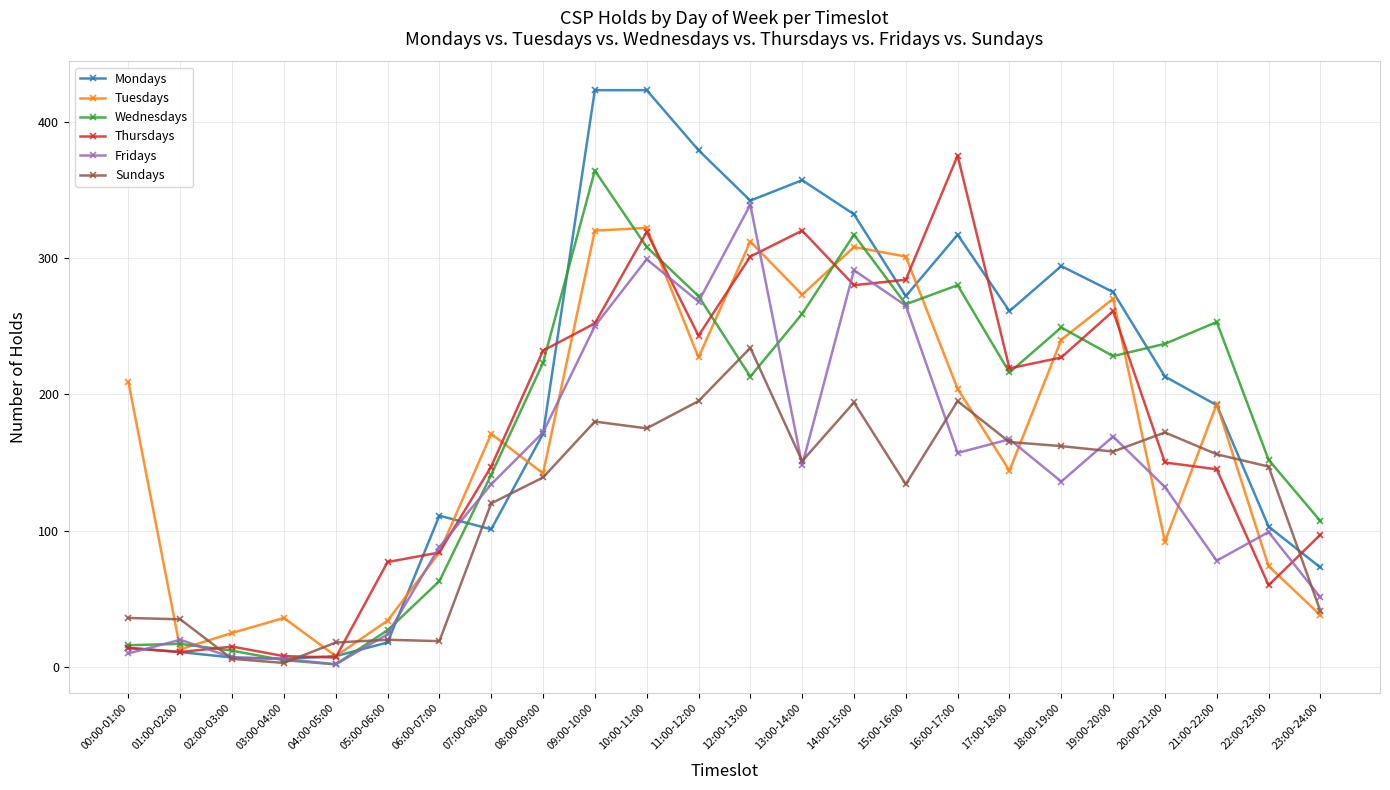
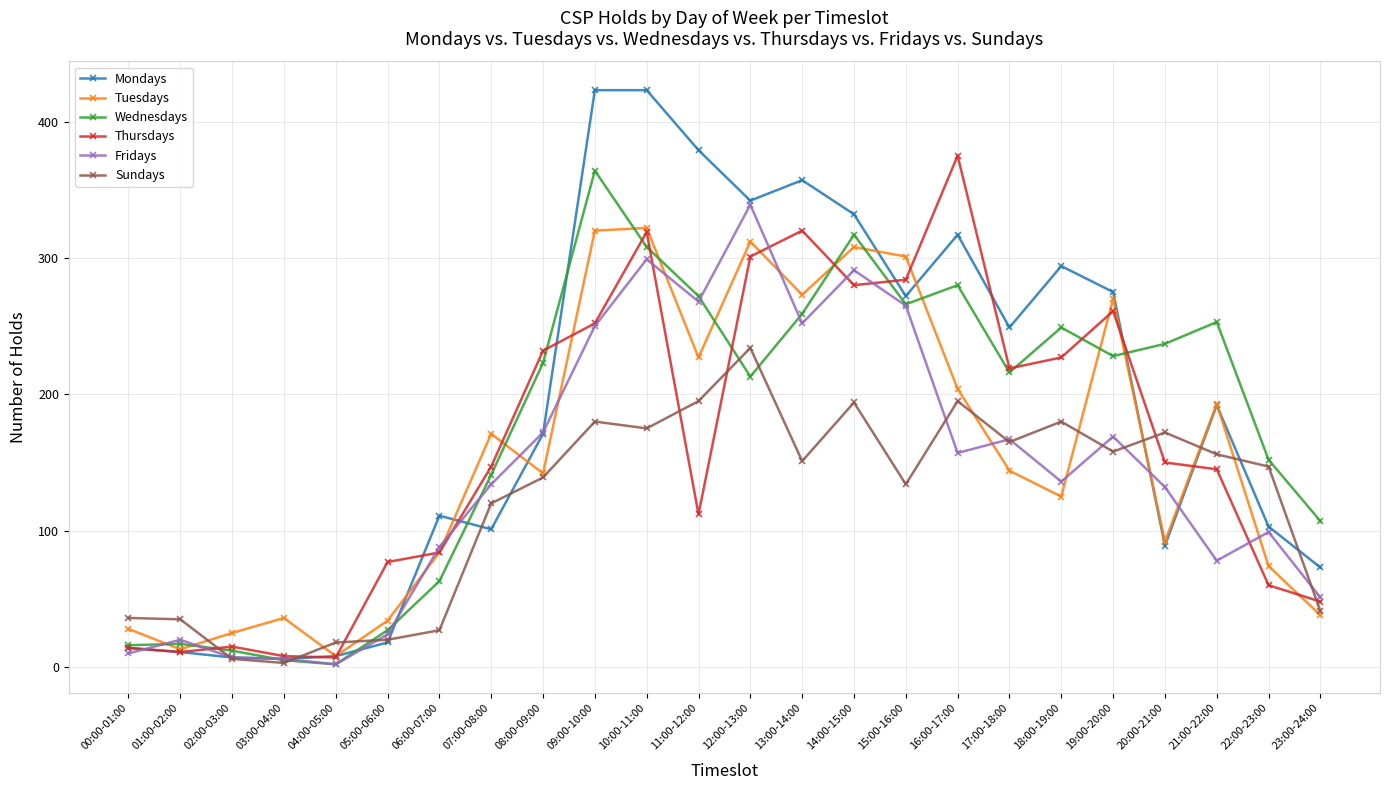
Tuesdays, 00:00-01:00: 209 -> 28
Sundays, 06:00-07:00: 19 -> 27
Thursdays, 11:00-12:00: 243 -> 112
Fridays, 13:00-14:00: 148 -> 252
Mondays, 17:00-18:00: 261 -> 249
Tuesdays, 18:00-19:00: 240 -> 125
Sundays, 18:00-19:00: 162 -> 180
Mondays, 20:00-21:00: 213 -> 89
Thursdays, 23:00-24:00: 97 -> 48
